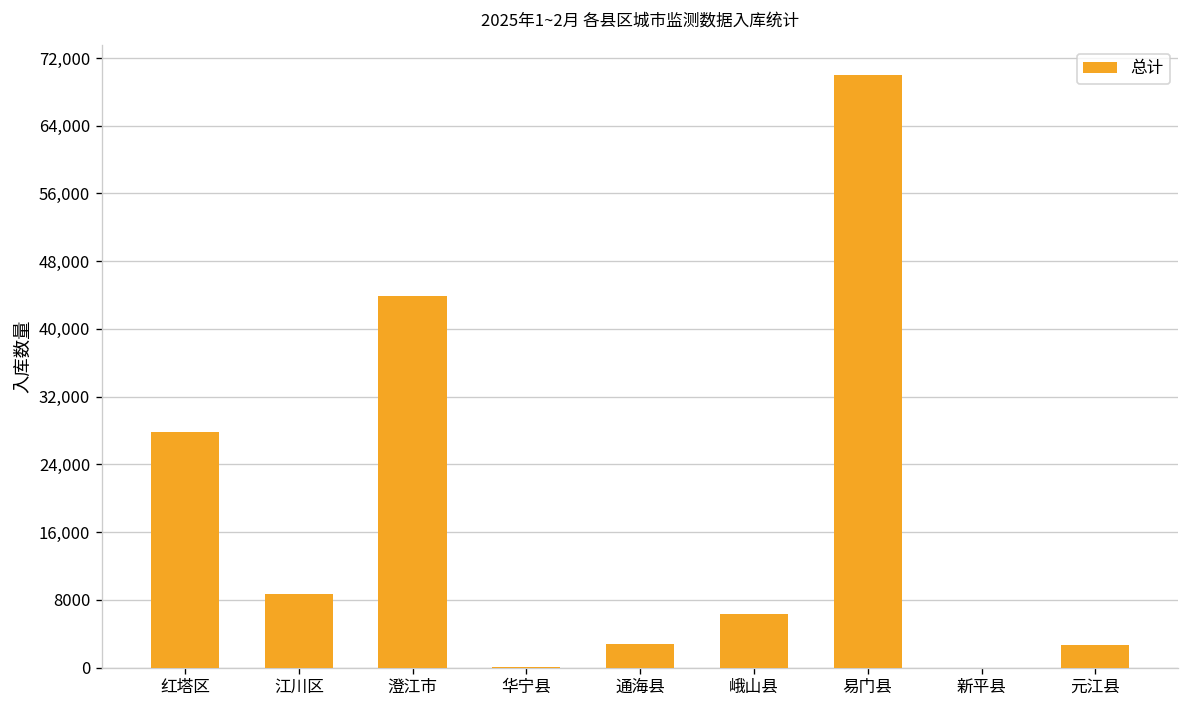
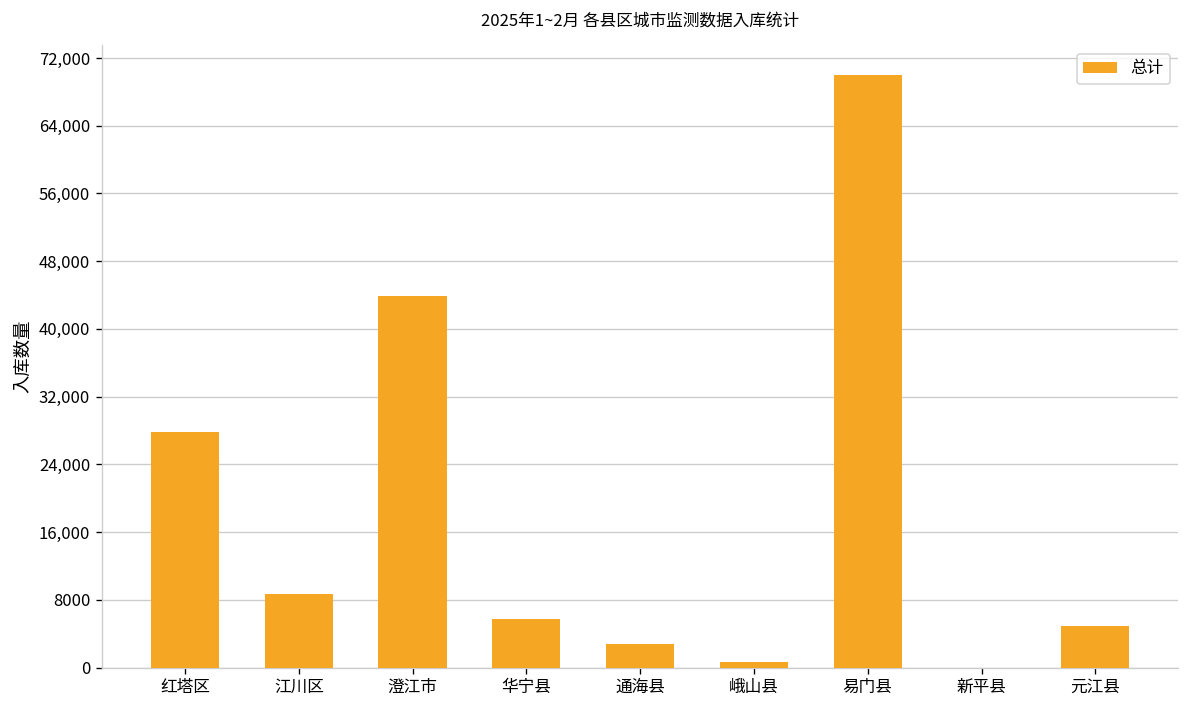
华宁县: 0 -> 6,000
峨山县: 6,000 -> 1,000
元江县: 3,000 -> 5,000
